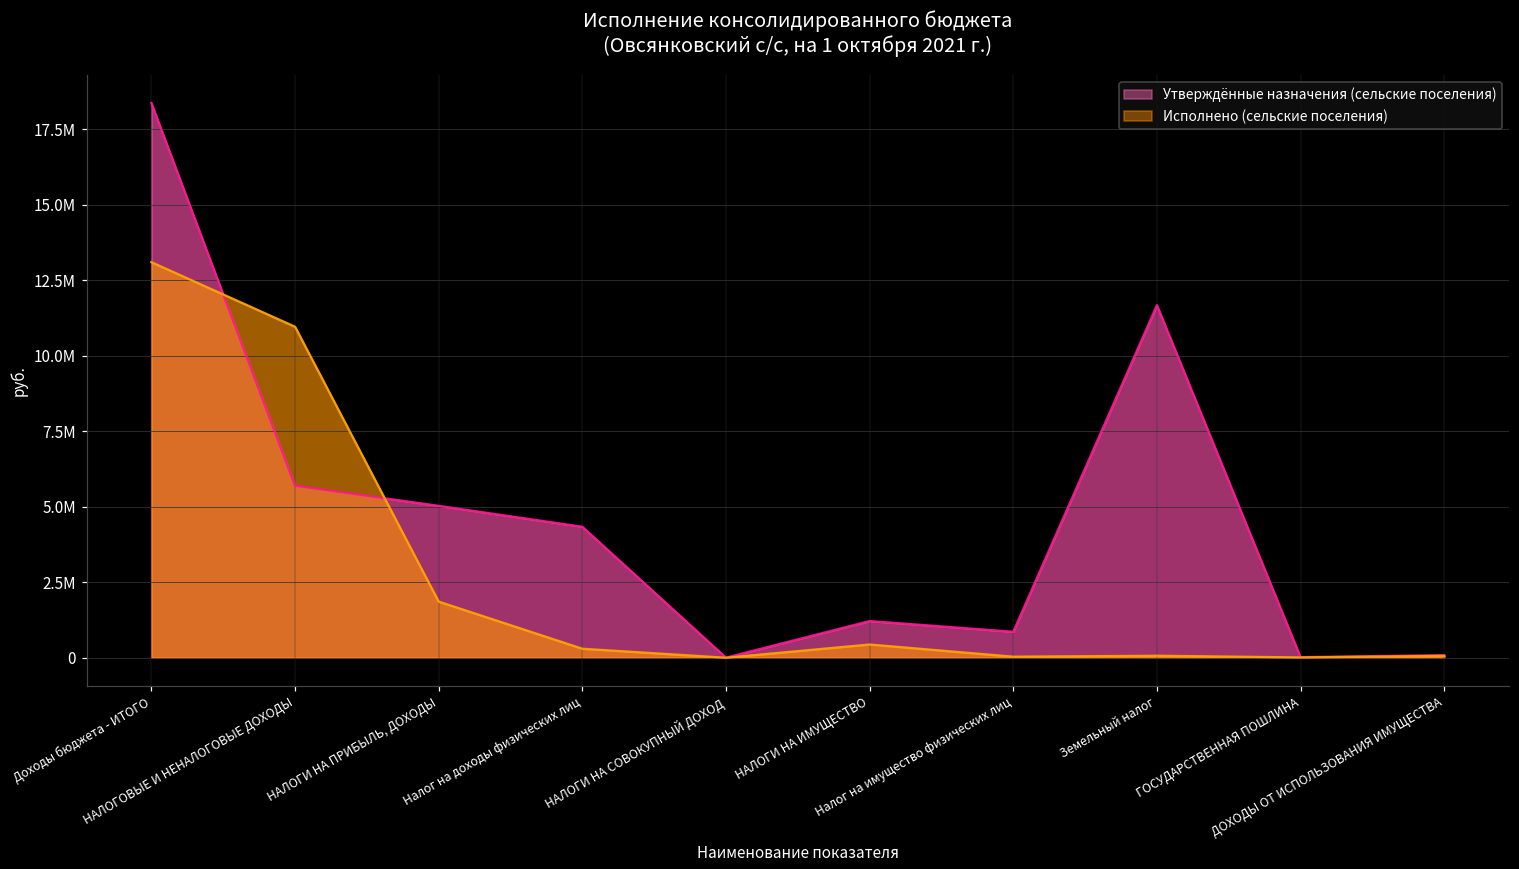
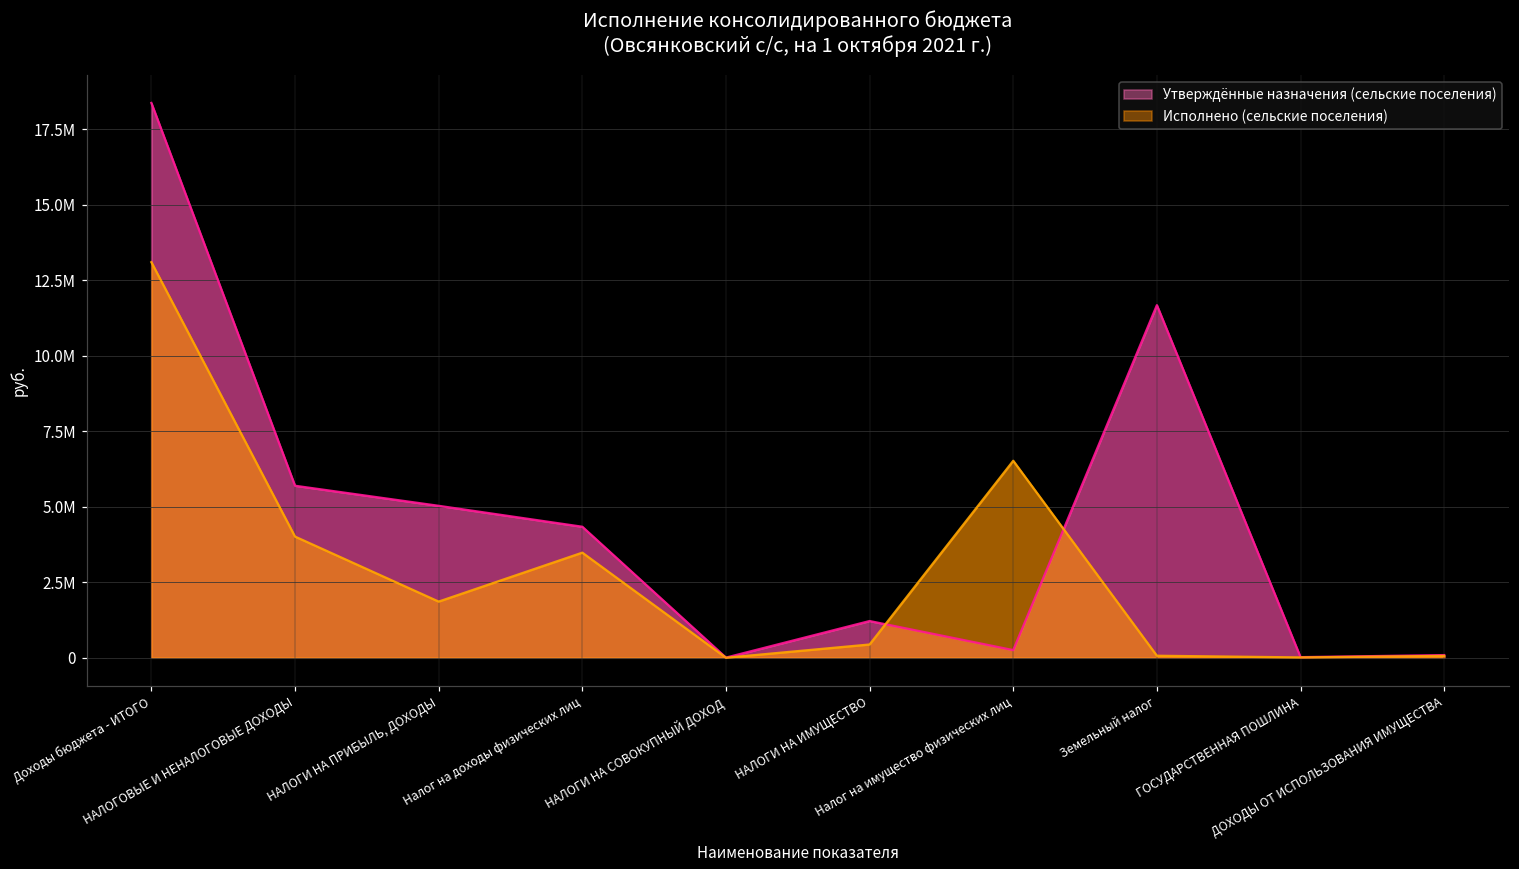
Исполнено (сельские поселения), НАЛОГОВЫЕ И НЕНАЛОГОВЫЕ ДОХОДЫ: 11000000 -> 4000000
Исполнено (сельские поселения), Налог на доходы физических лиц: 300000 -> 3500000
Утверждённые назначения (сельские поселения), Налог на имущество физических лиц: 900000 -> 300000
Исполнено (сельские поселения), Налог на имущество физических лиц: 0 -> 6500000
